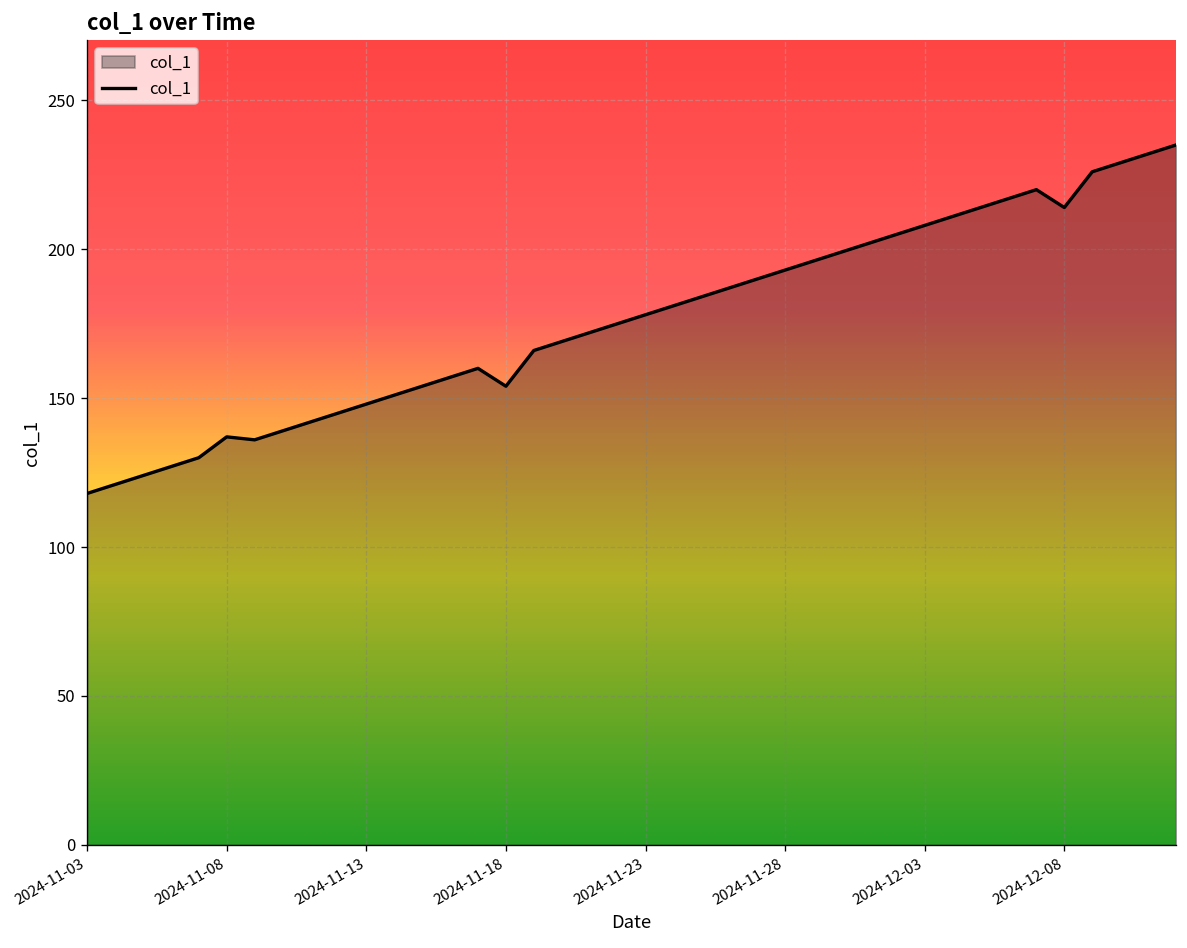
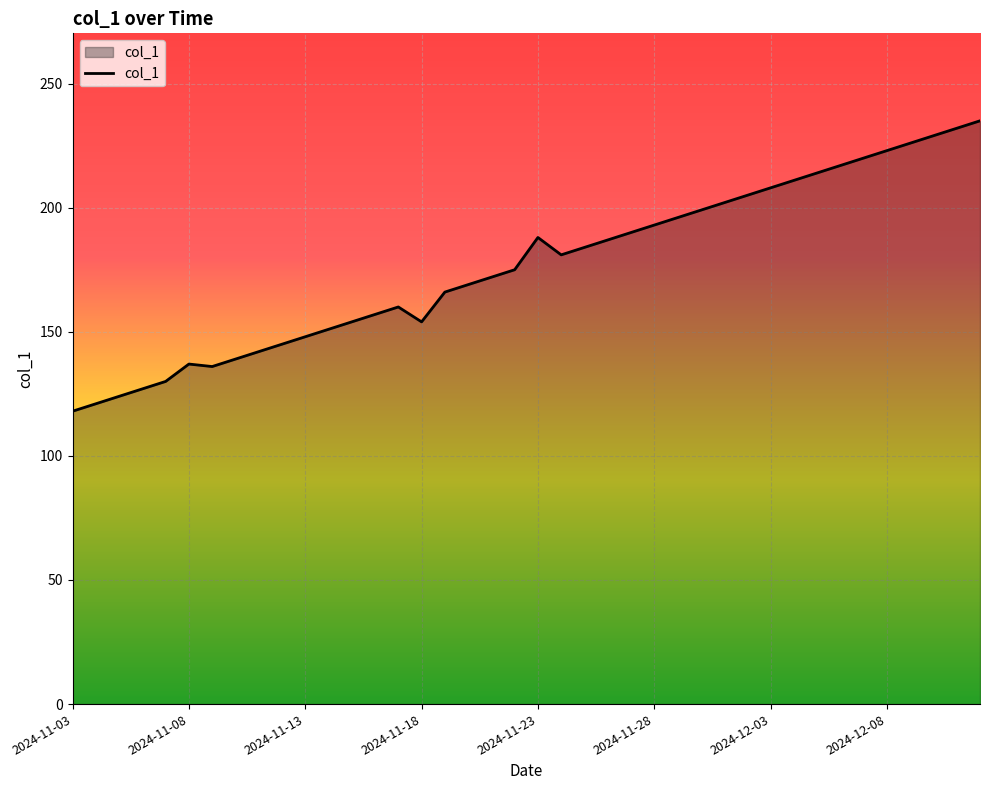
2024-11-23: 178 -> 188
2024-12-08: 214 -> 223
